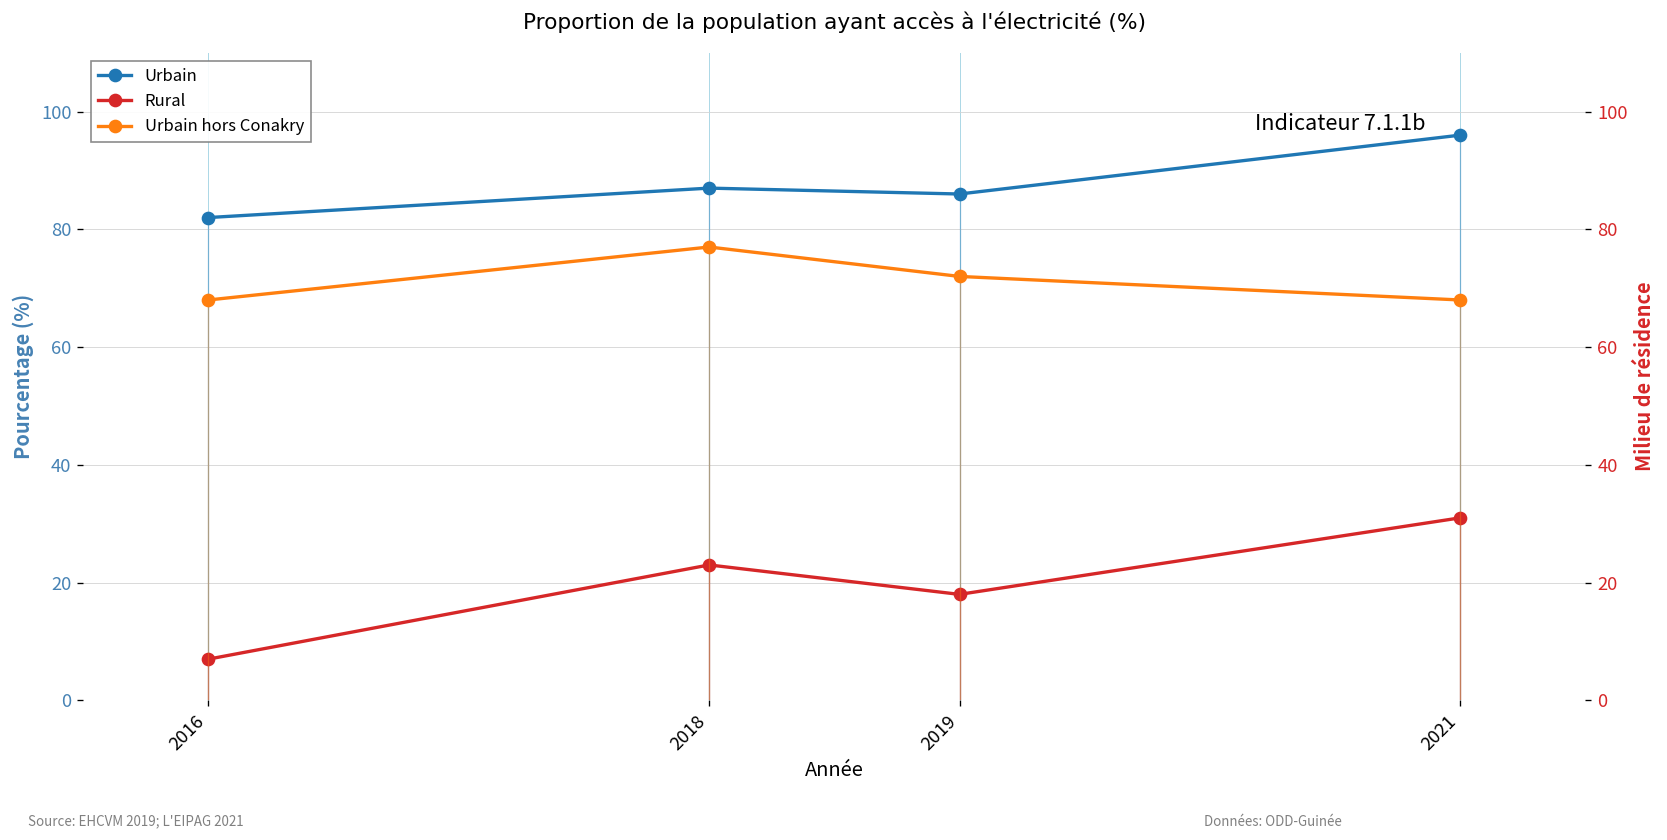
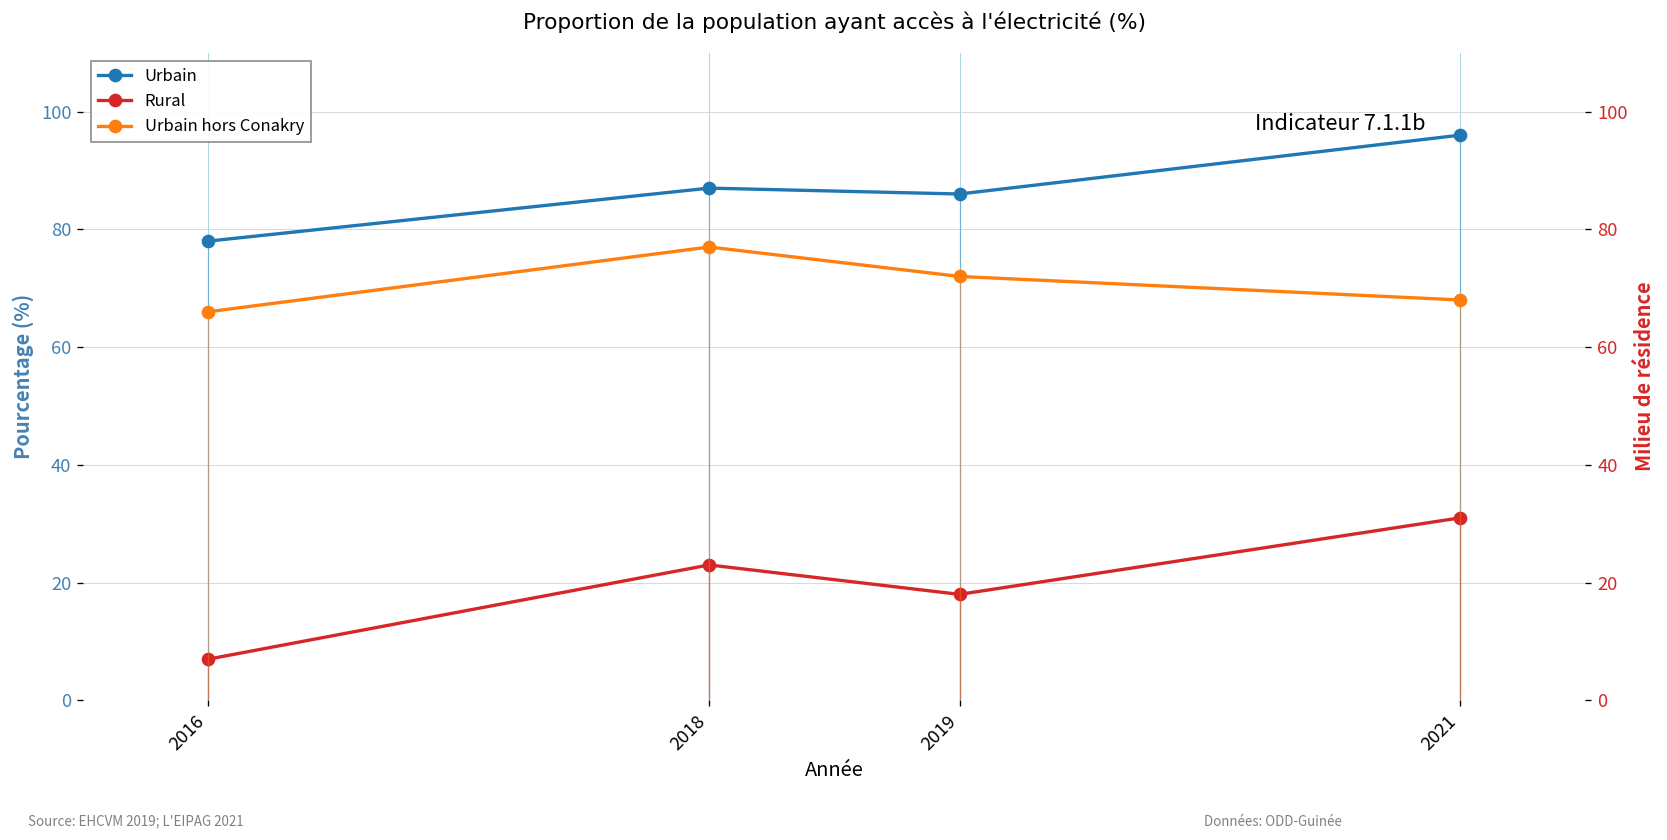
Urbain, 2016: 82 -> 78
Urbain hors Conakry, 2016: 68 -> 66
